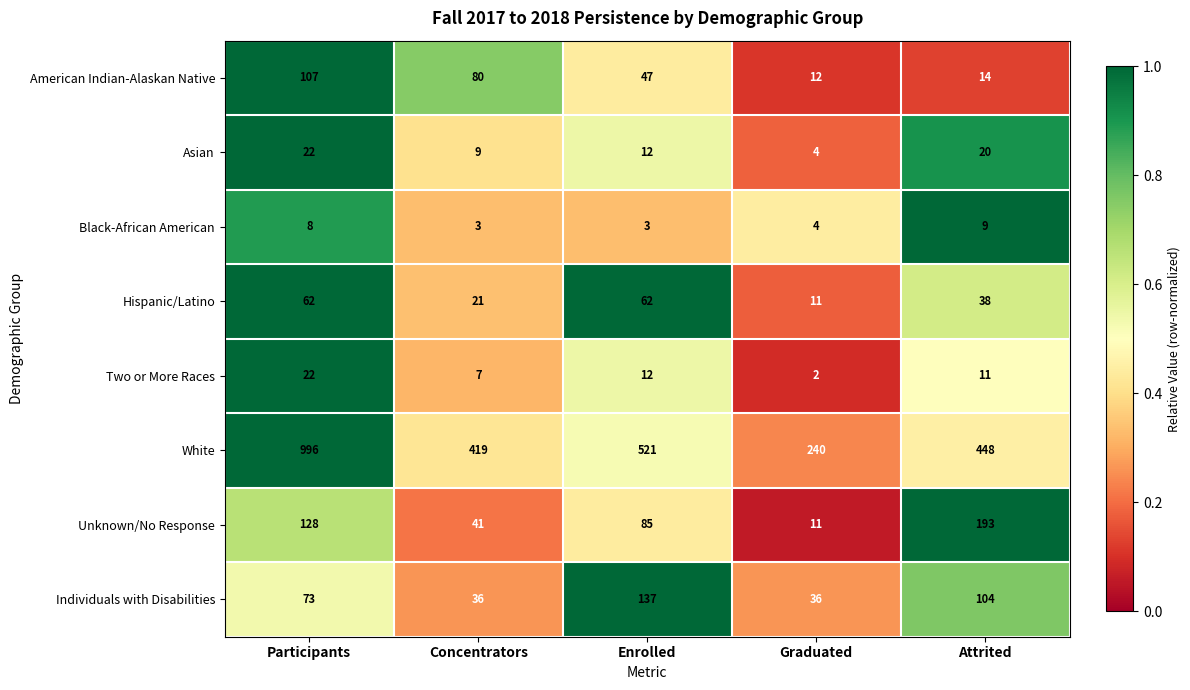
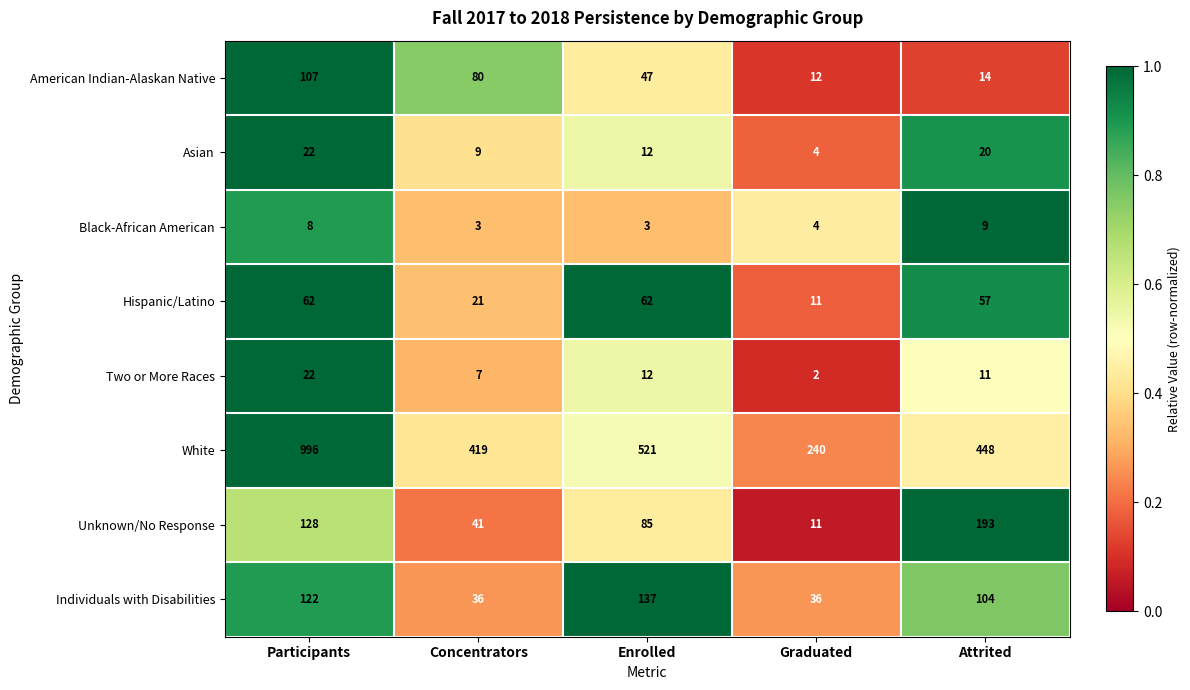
Hispanic/Latino, Attrited: 38 -> 57
Individuals with Disabilities, Participants: 73 -> 122
